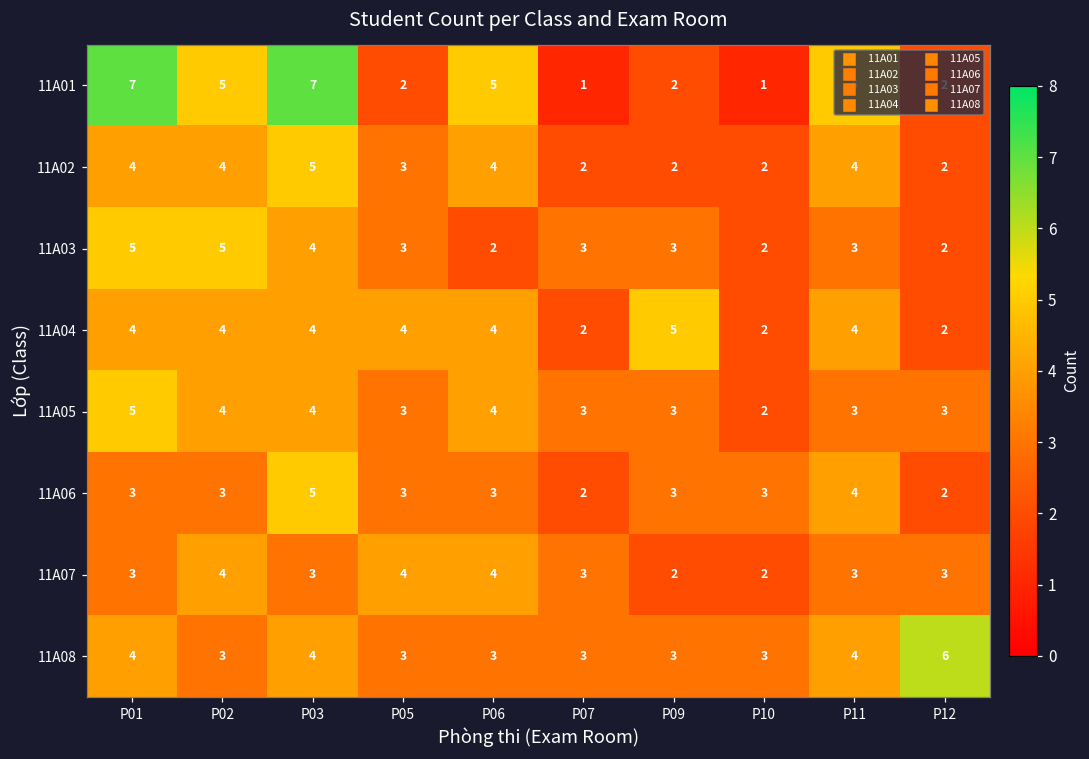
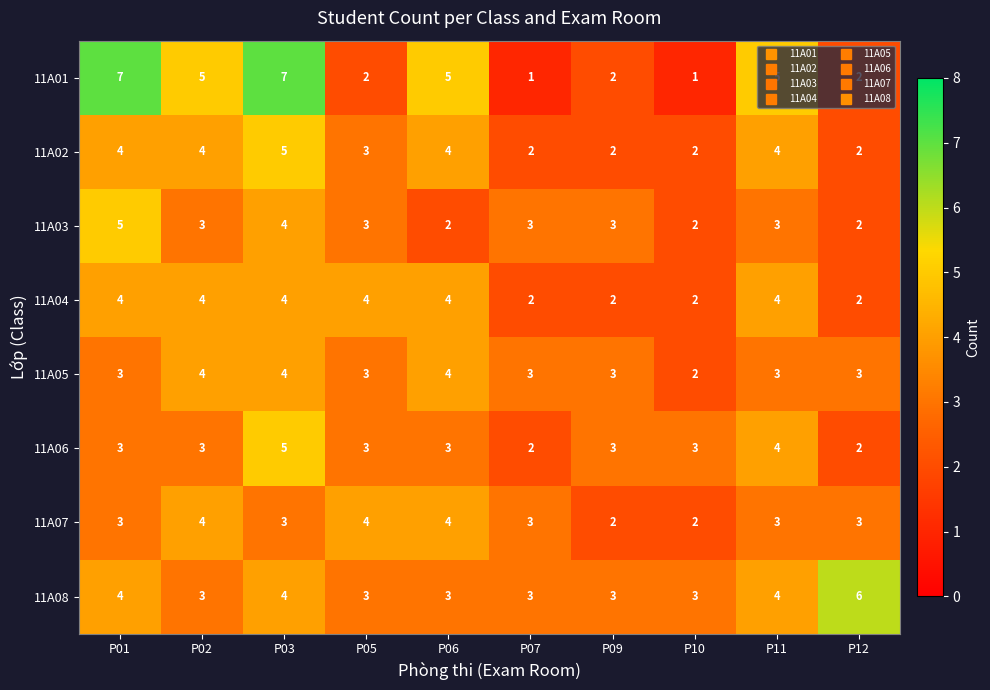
11A03, P02: 5 -> 3
11A04, P09: 5 -> 2
11A05, P01: 5 -> 3
